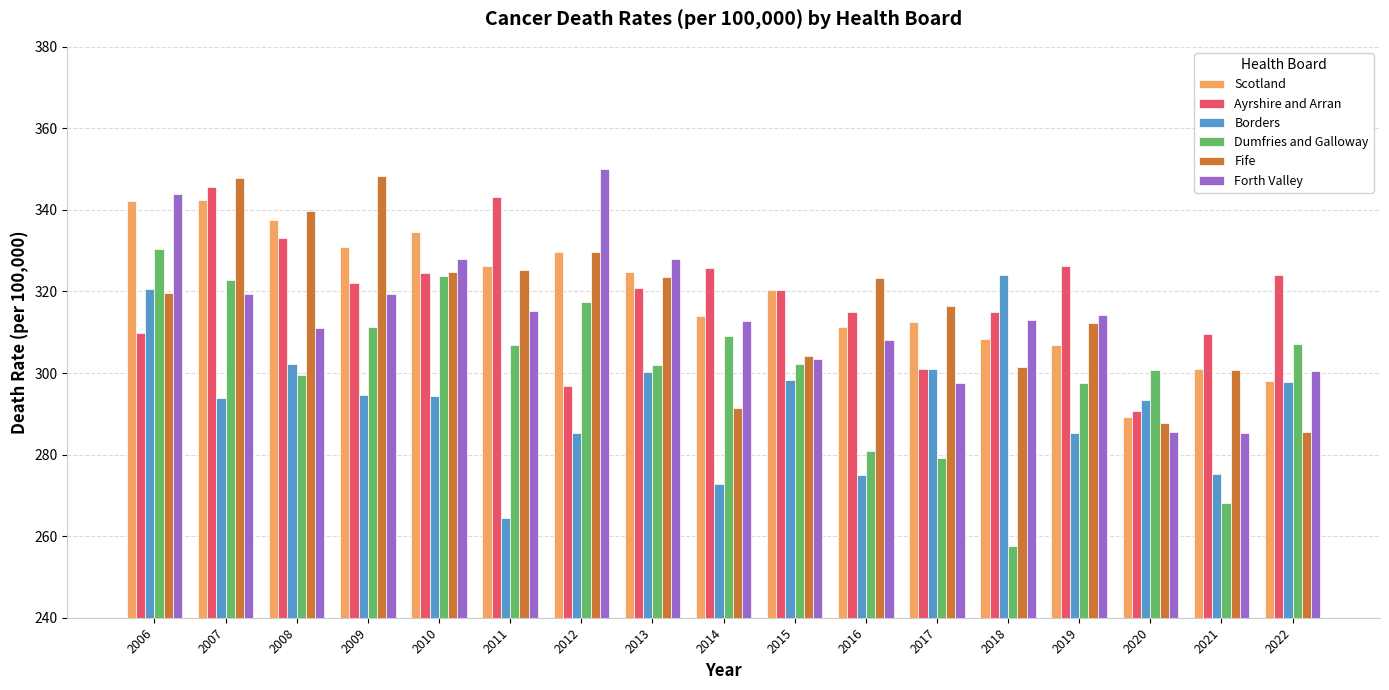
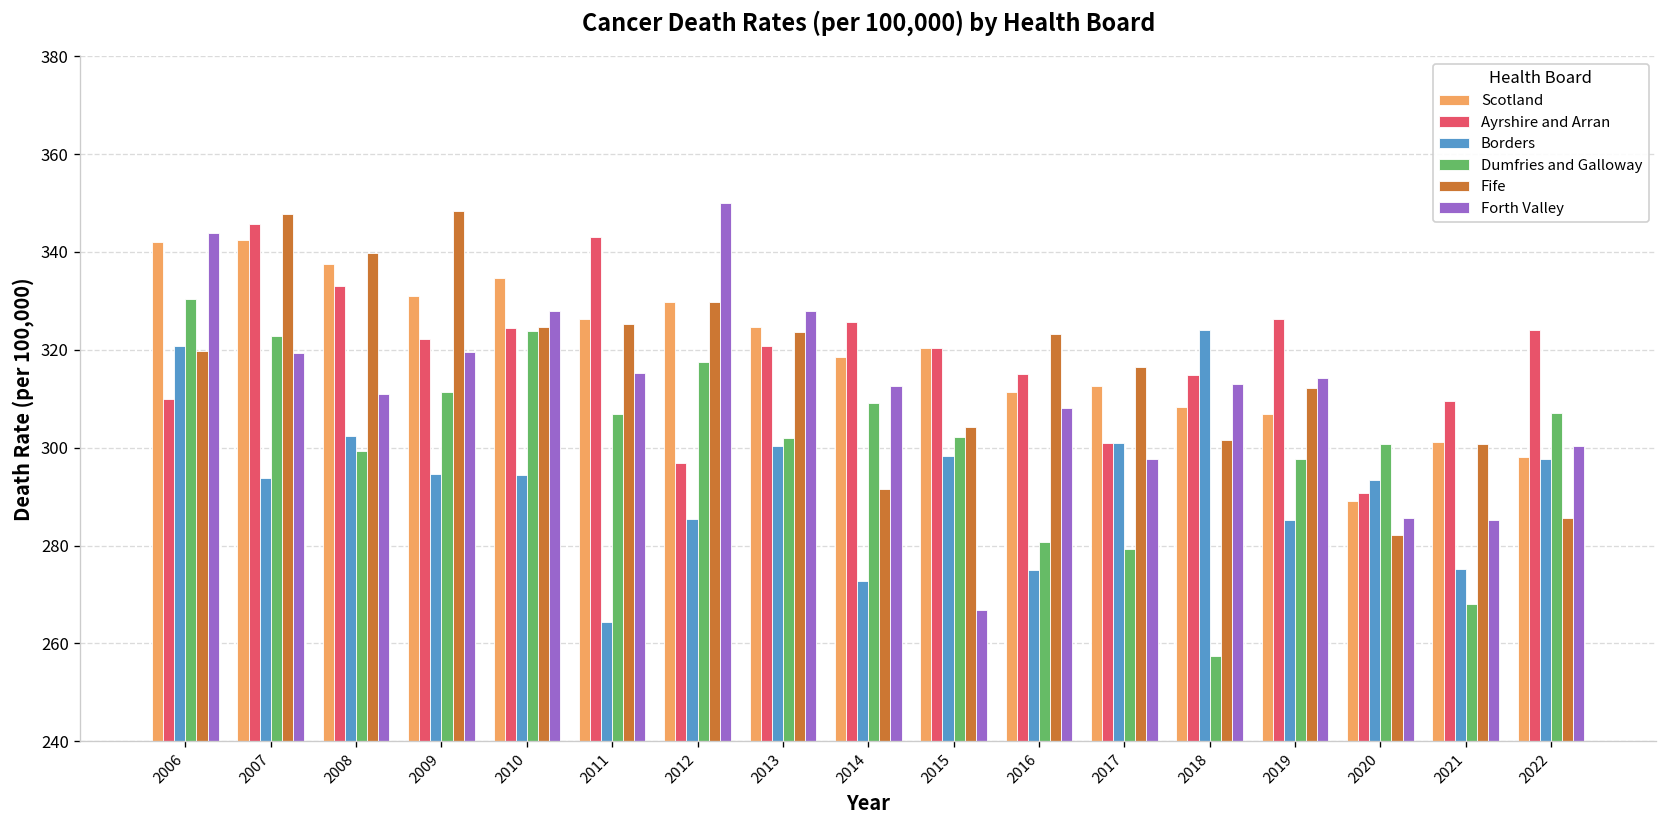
Scotland, 2014: 314 -> 319
Forth Valley, 2015: 304 -> 267
Fife, 2020: 288 -> 282
